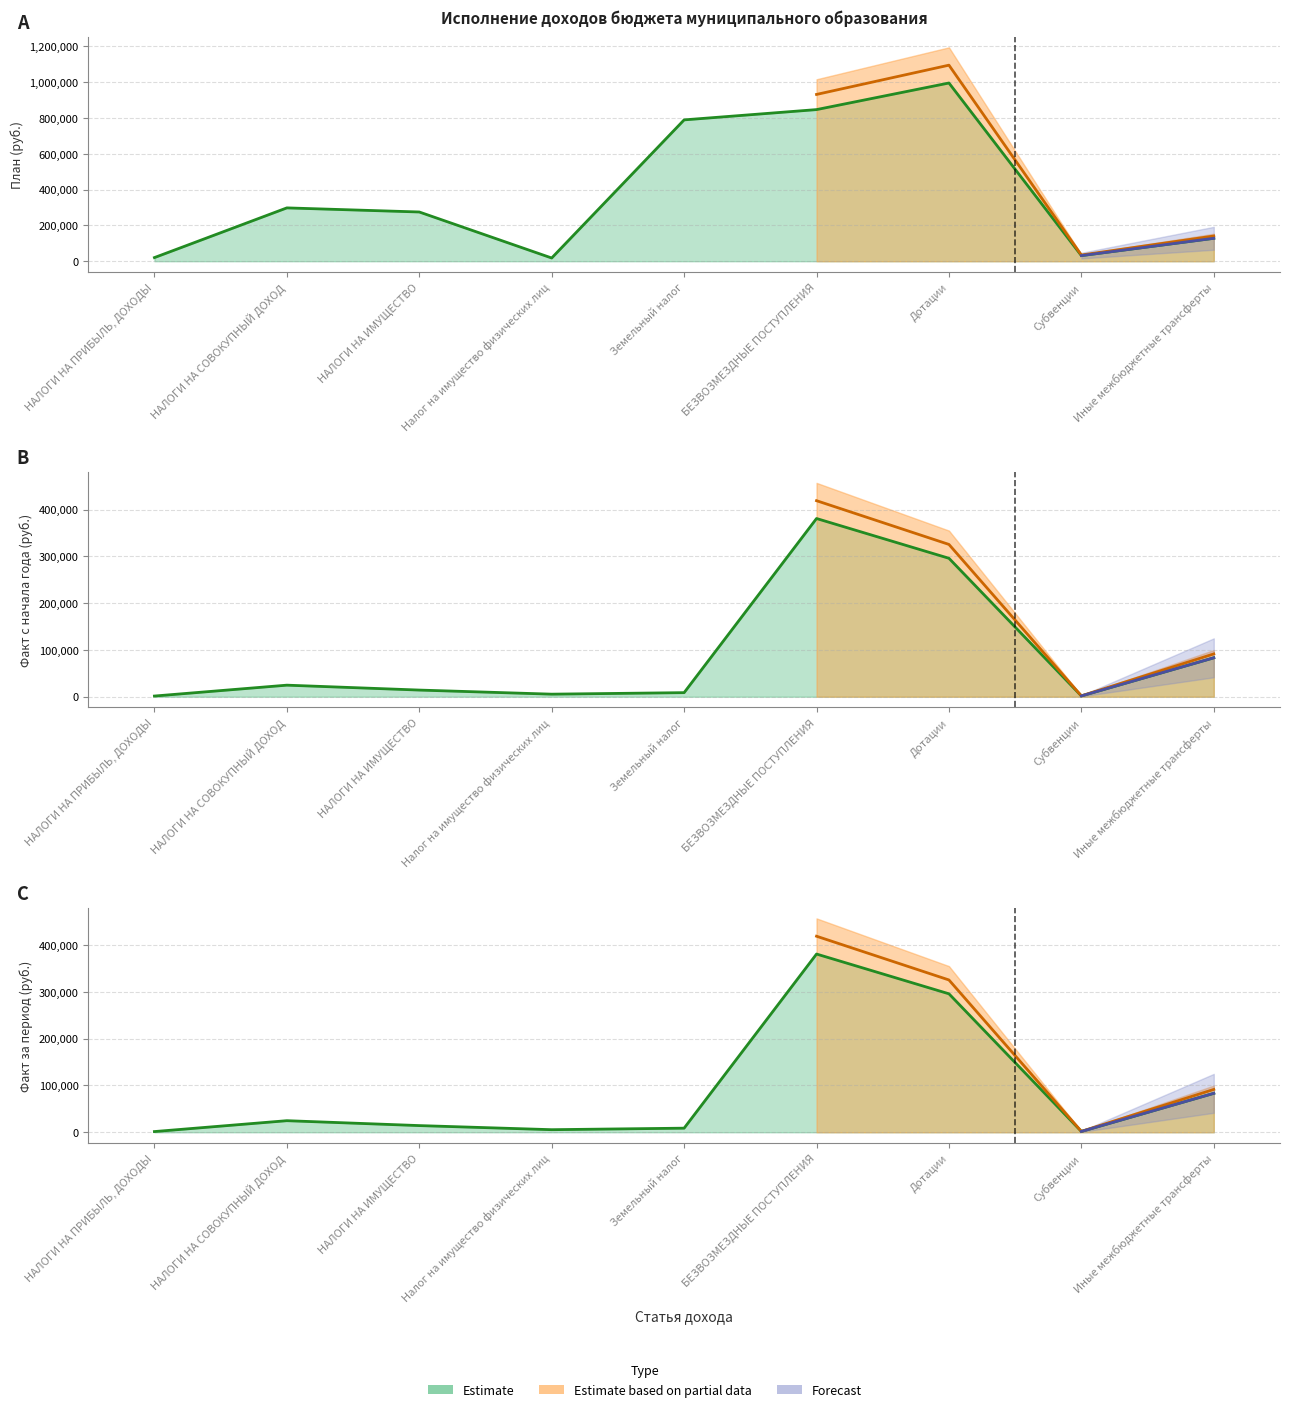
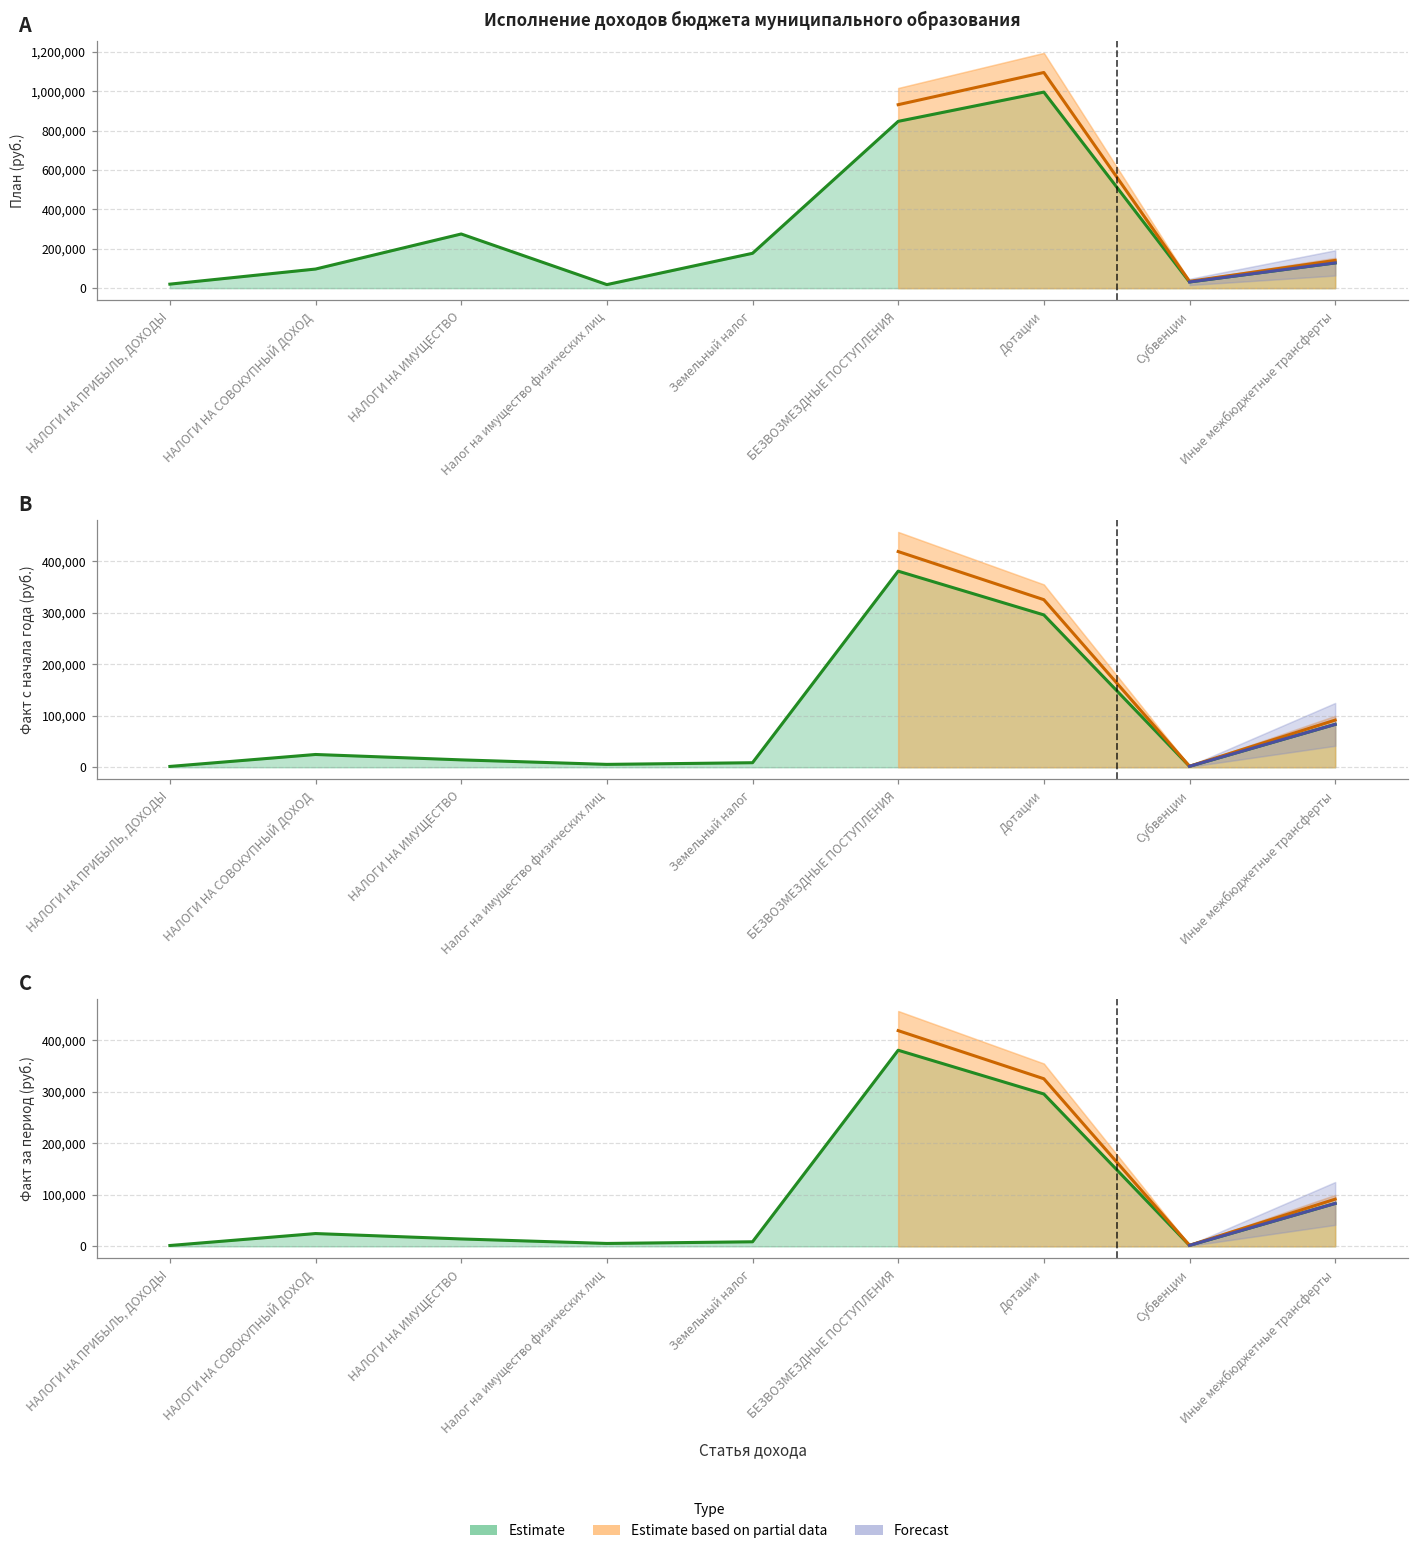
Исполнение доходов бюджета муниципального образования, Estimate, НАЛОГИ НА СОВОКУПНЫЙ ДОХОД: 300,000 -> 100,000
Исполнение доходов бюджета муниципального образования, Estimate, Земельный налог: 790,000 -> 180,000
